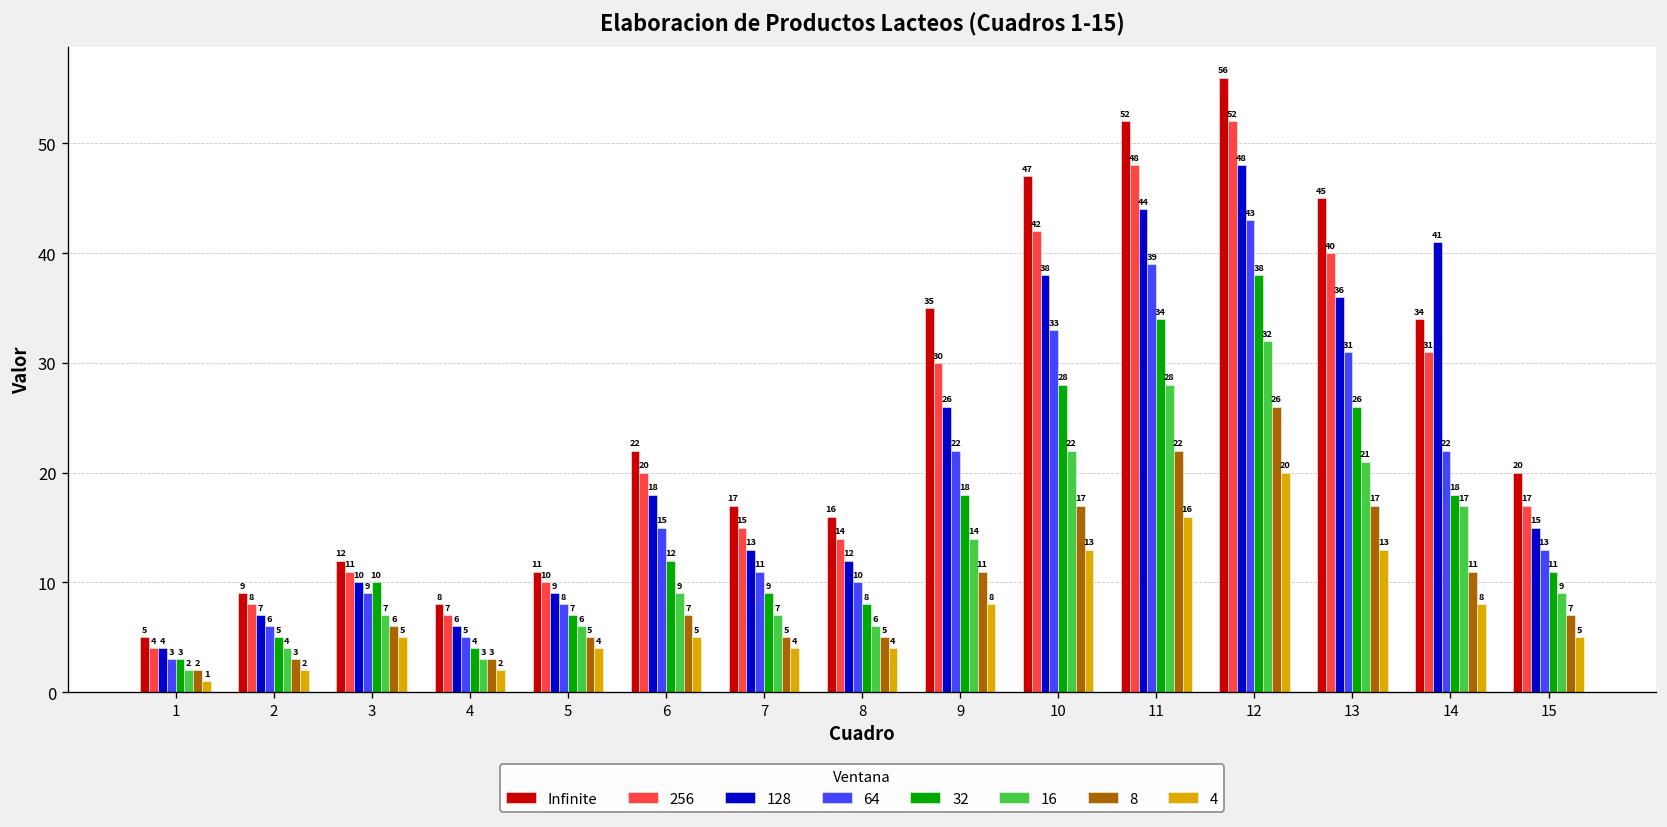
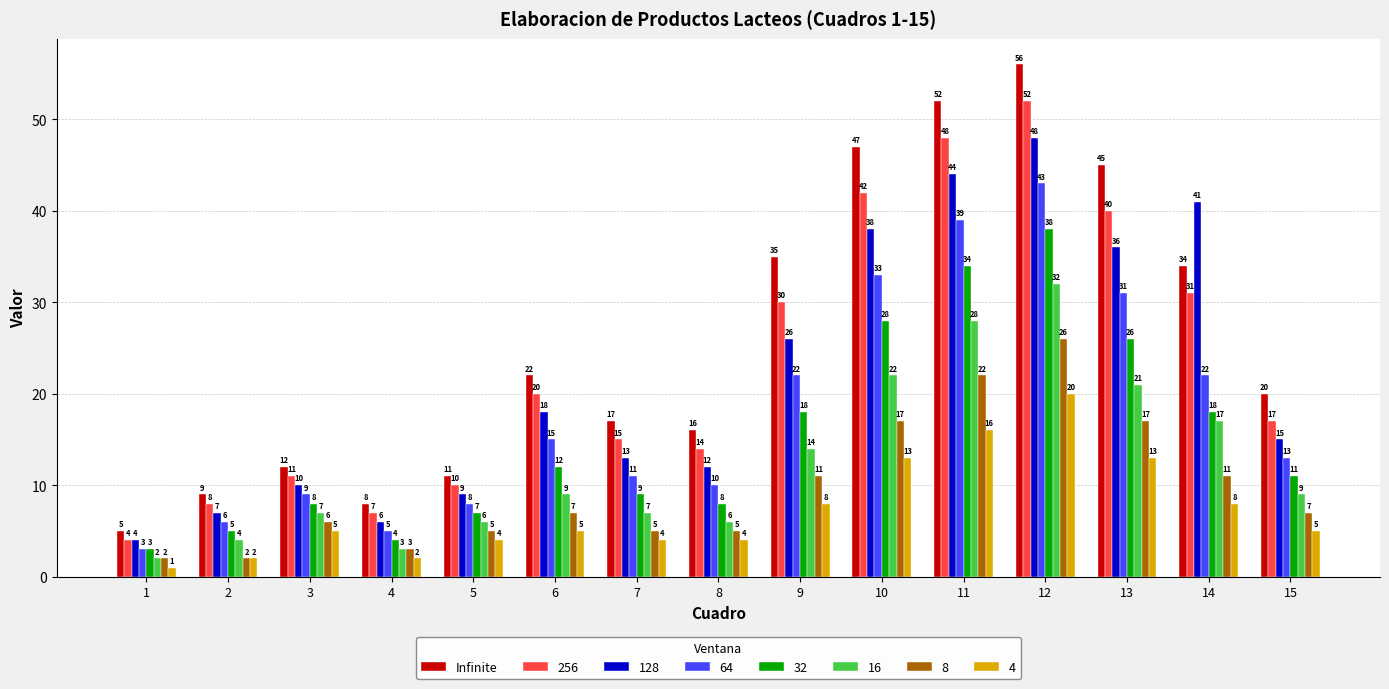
8, 2: 3 -> 2
32, 3: 10 -> 8
